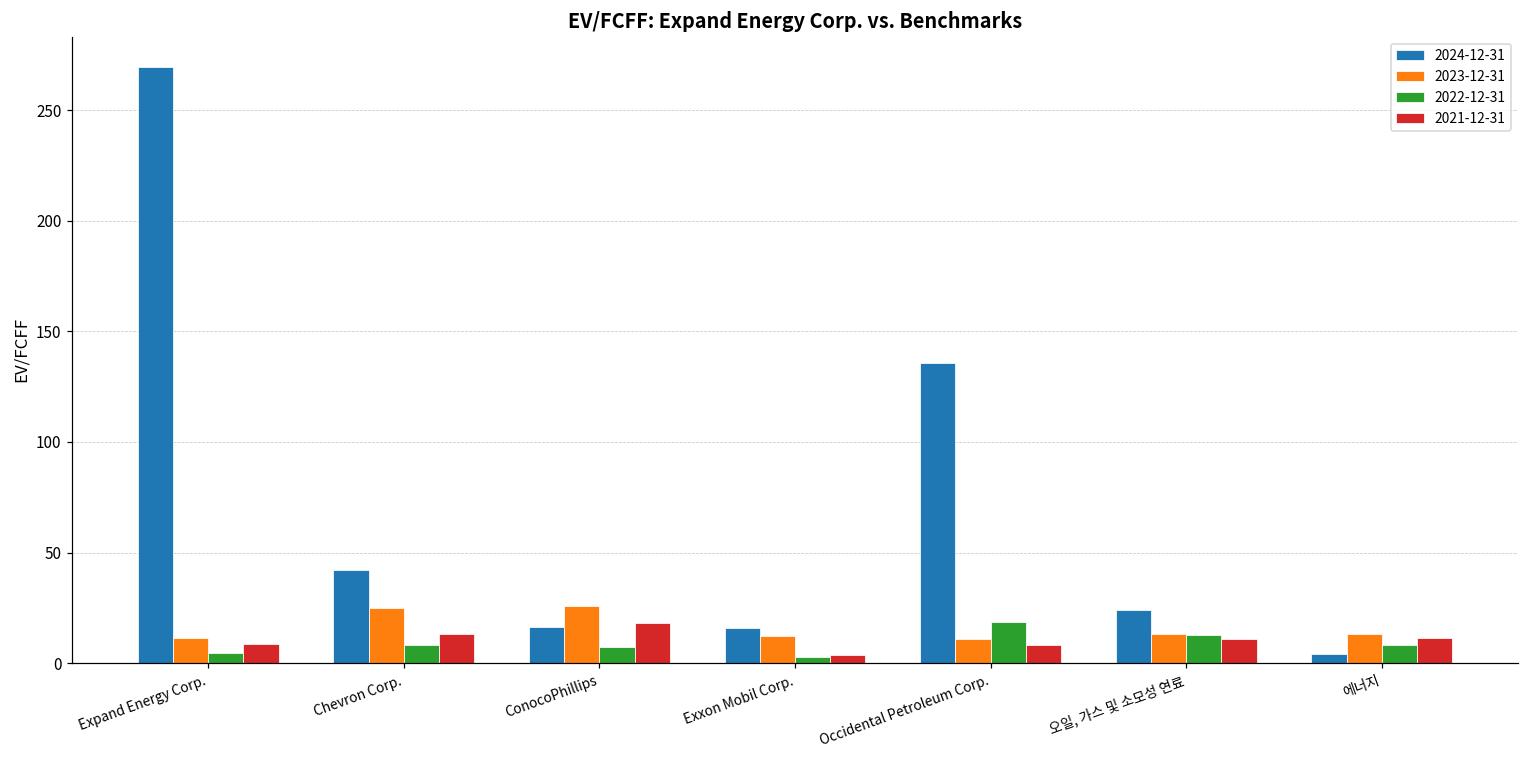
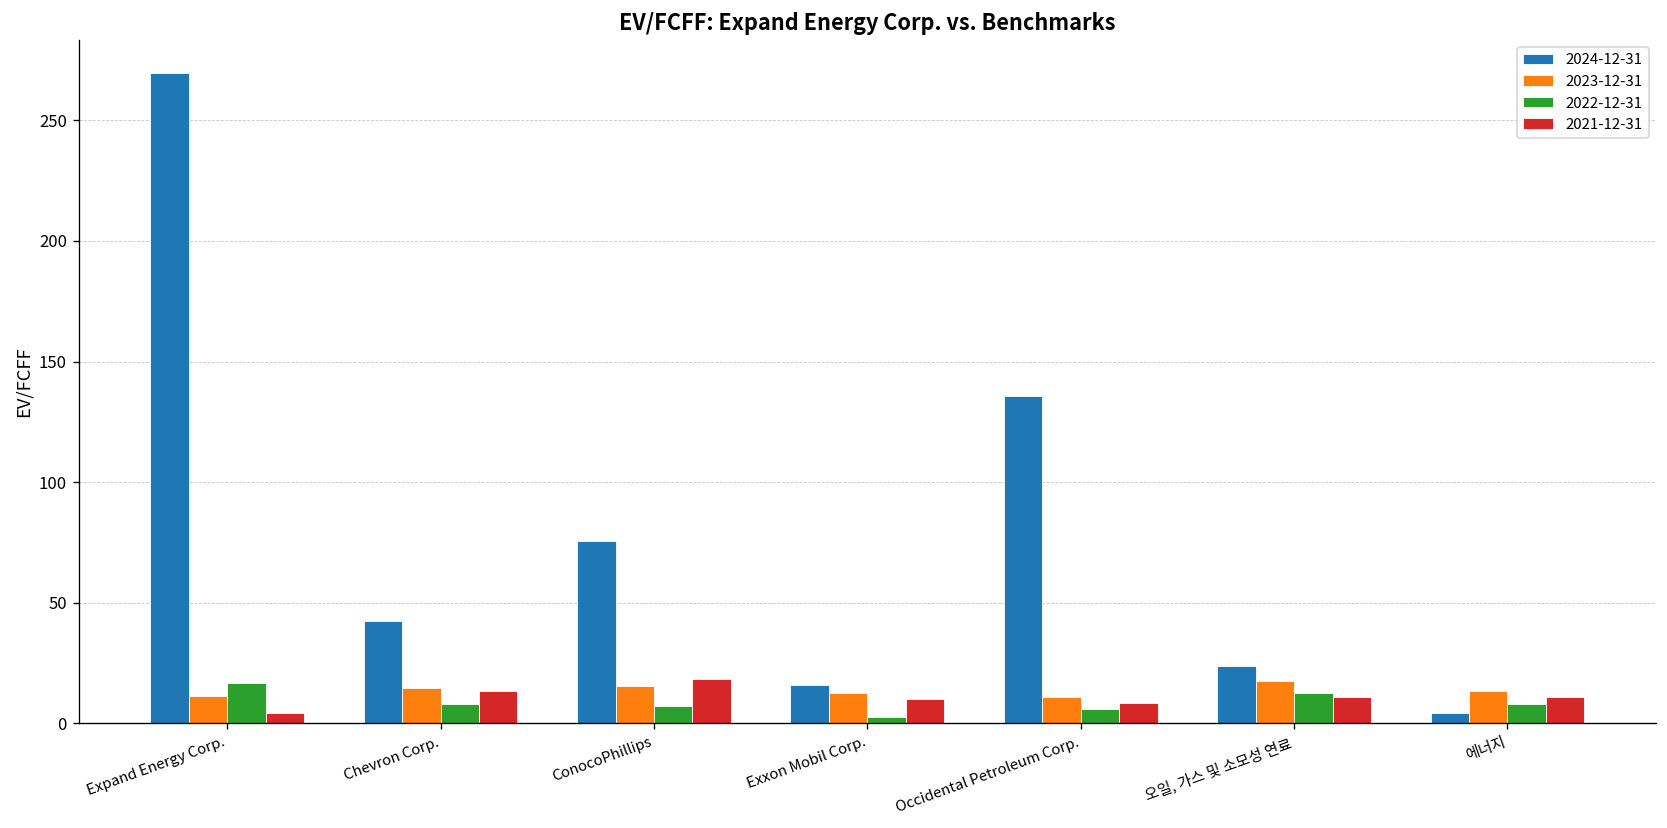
2022-12-31, Expand Energy Corp.: 5 -> 17
2021-12-31, Expand Energy Corp.: 9 -> 5
2023-12-31, Chevron Corp.: 25 -> 15
2024-12-31, ConocoPhillips: 16 -> 76
2023-12-31, ConocoPhillips: 26 -> 15
2021-12-31, Exxon Mobil Corp.: 4 -> 10
2022-12-31, Occidental Petroleum Corp.: 19 -> 6
2023-12-31, 오일, 가스 및 소모성 연료: 13 -> 18
